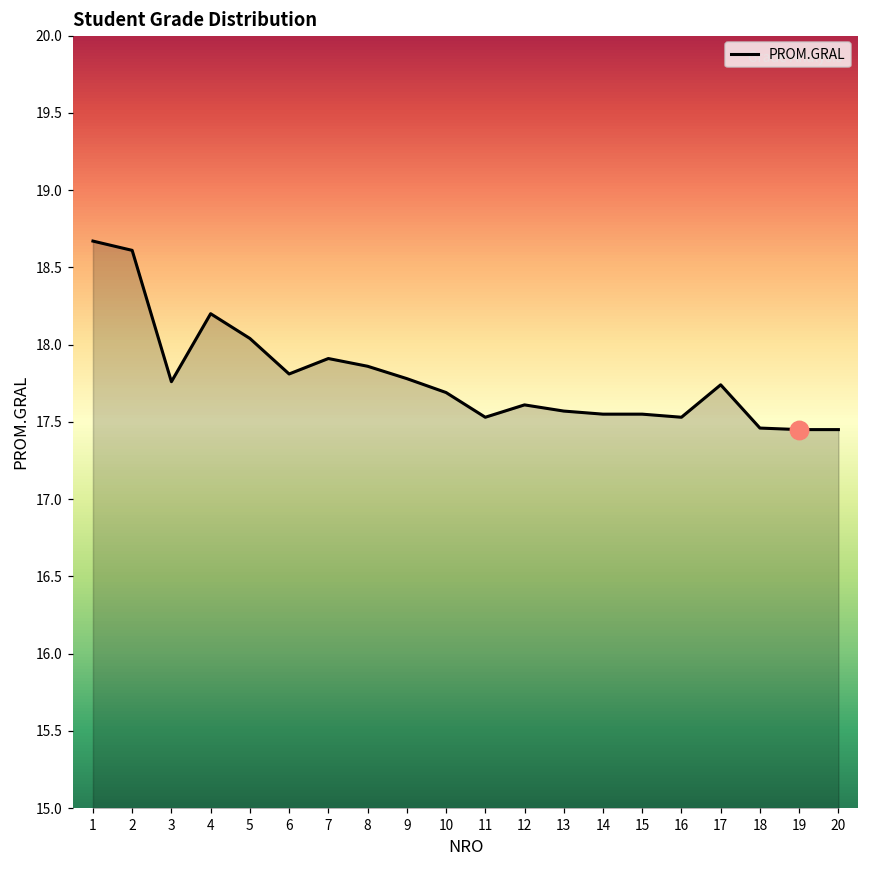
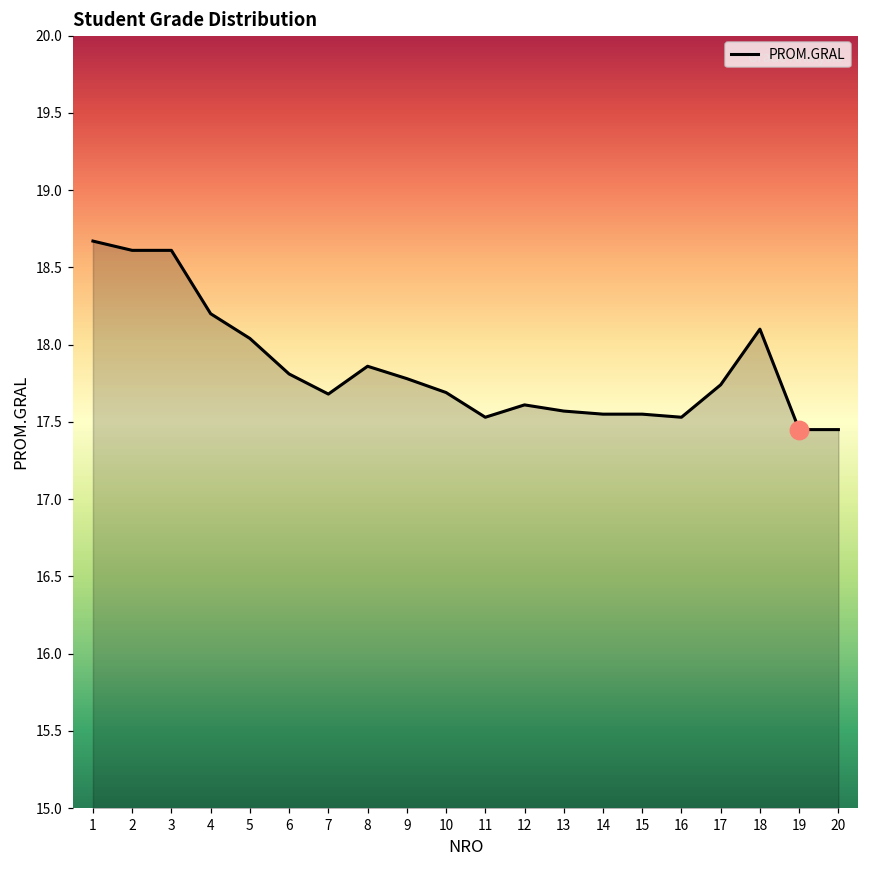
PROM.GRAL, 3: 17.76 -> 18.61
PROM.GRAL, 7: 17.91 -> 17.68
PROM.GRAL, 18: 17.46 -> 18.10
